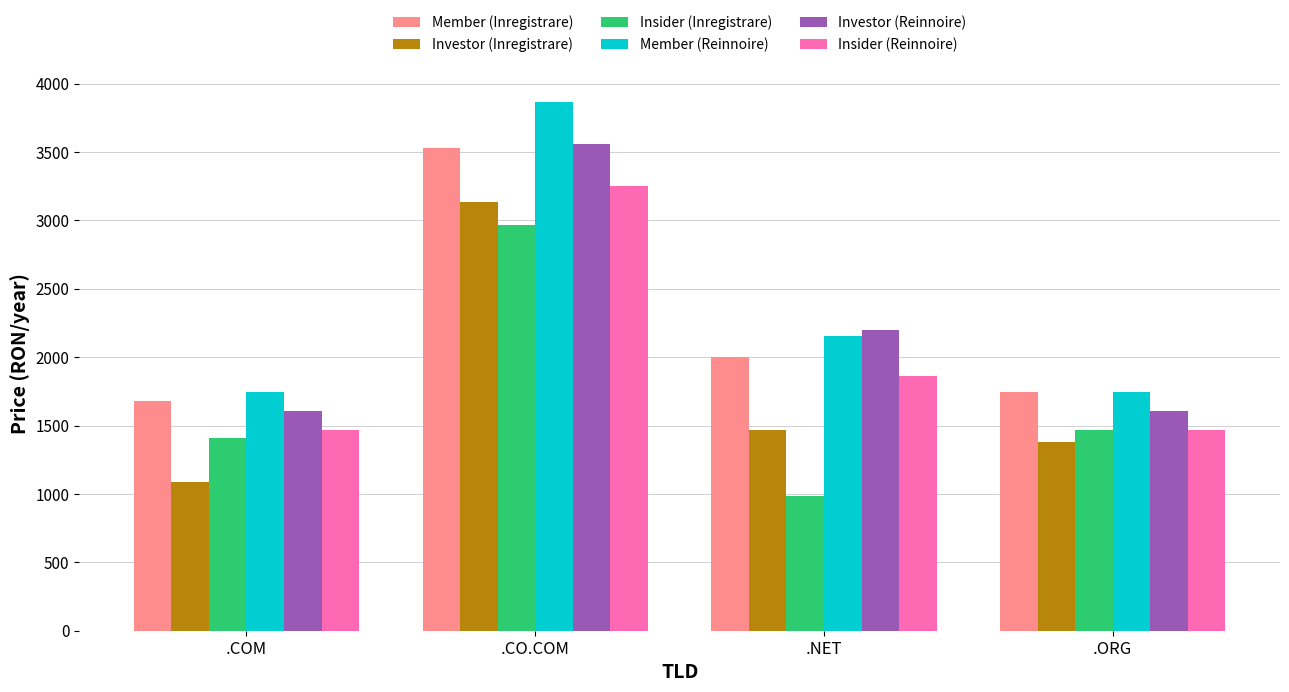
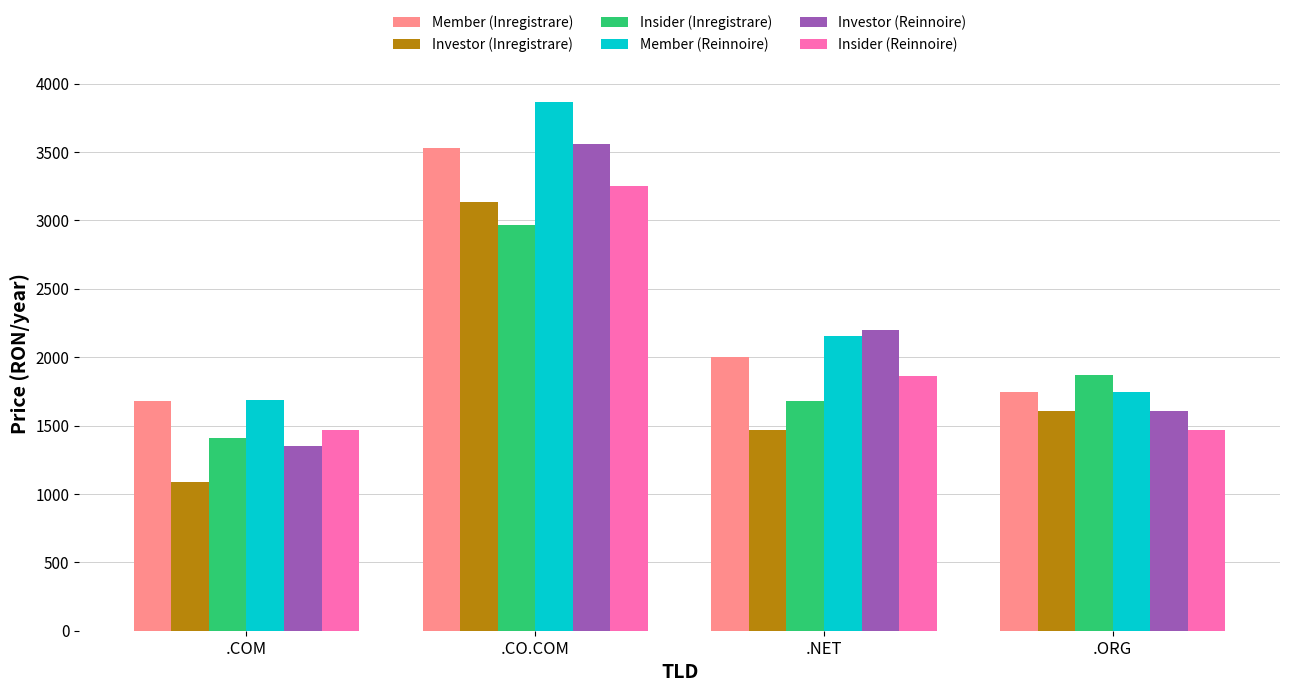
Member (Reinnoire), .COM: 1750 -> 1690
Investor (Reinnoire), .COM: 1610 -> 1350
Insider (Inregistrare), .NET: 980 -> 1680
Investor (Inregistrare), .ORG: 1380 -> 1610
Insider (Inregistrare), .ORG: 1470 -> 1870
